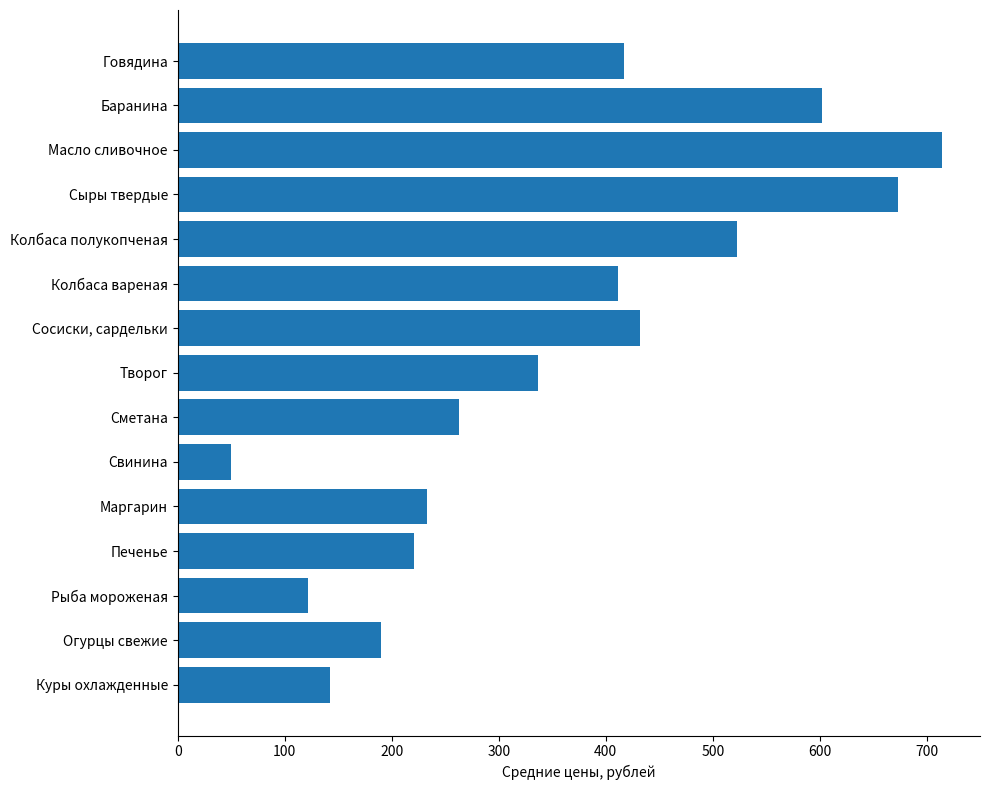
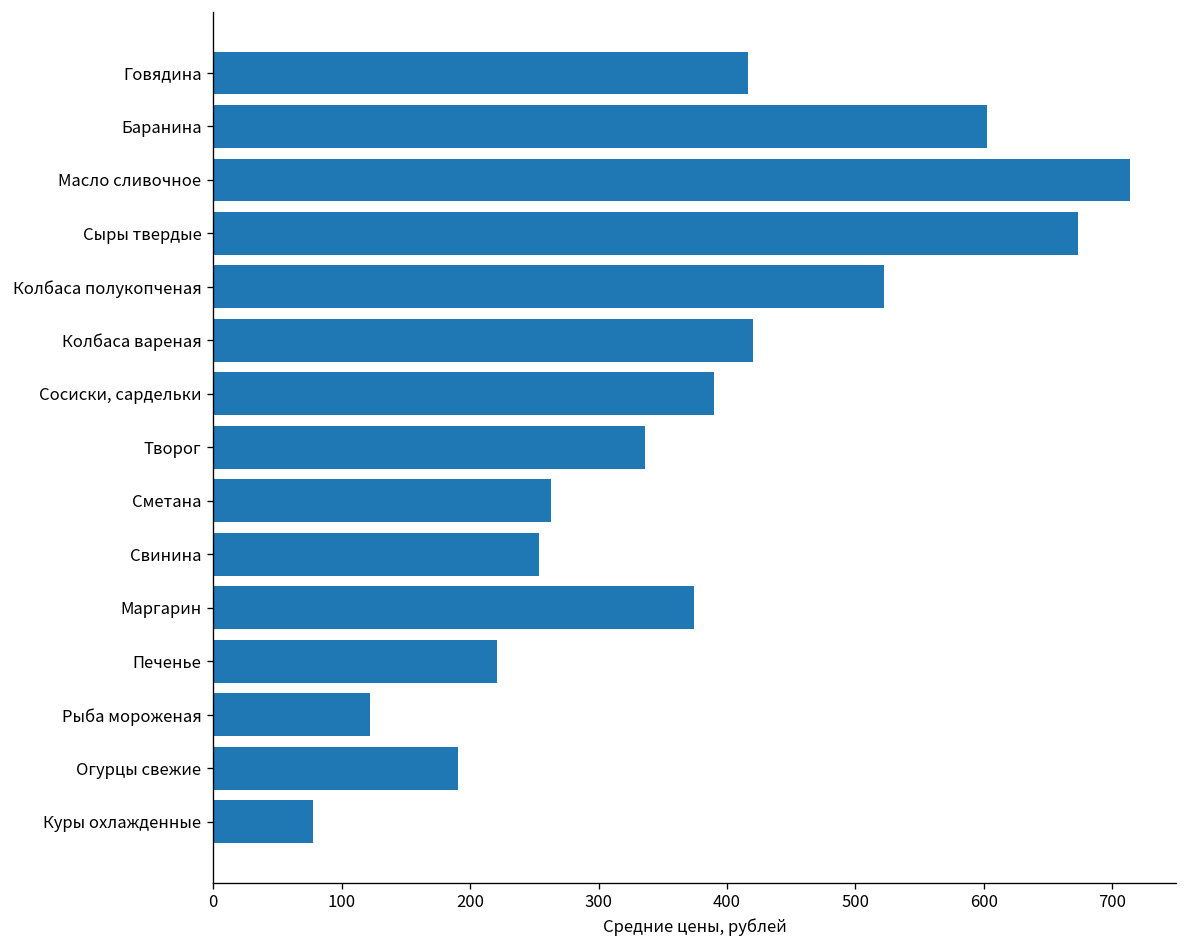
Колбаса вареная: 412 -> 420
Сосиски, сардельки: 432 -> 390
Свинина: 50 -> 254
Маргарин: 233 -> 374
Куры охлажденные: 142 -> 78
